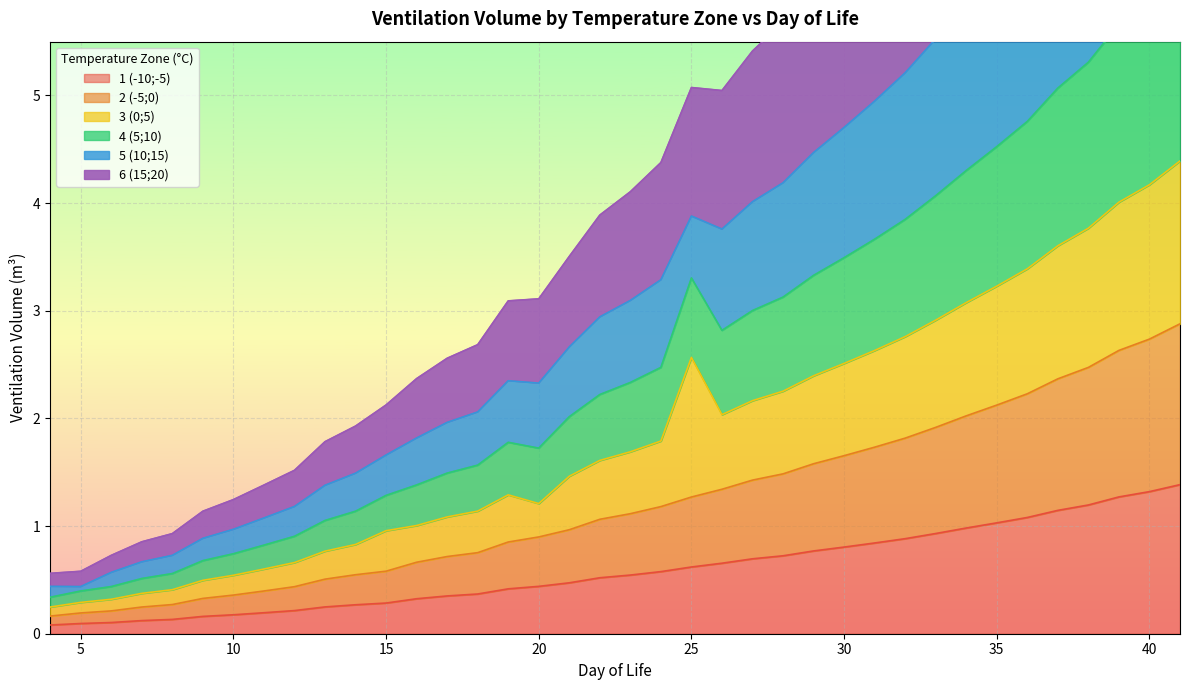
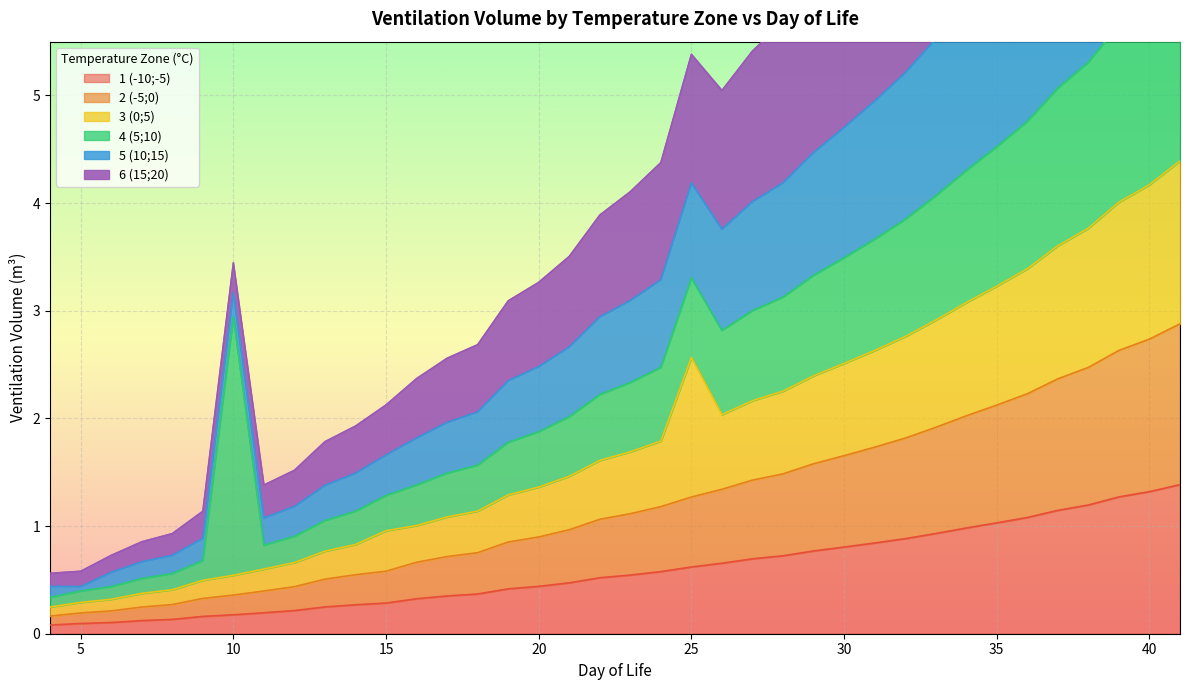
4 (5;10), 10: 0.2 -> 2.4
3 (0;5), 20: 0.31 -> 0.46
5 (10;15), 25: 0.57 -> 0.88
